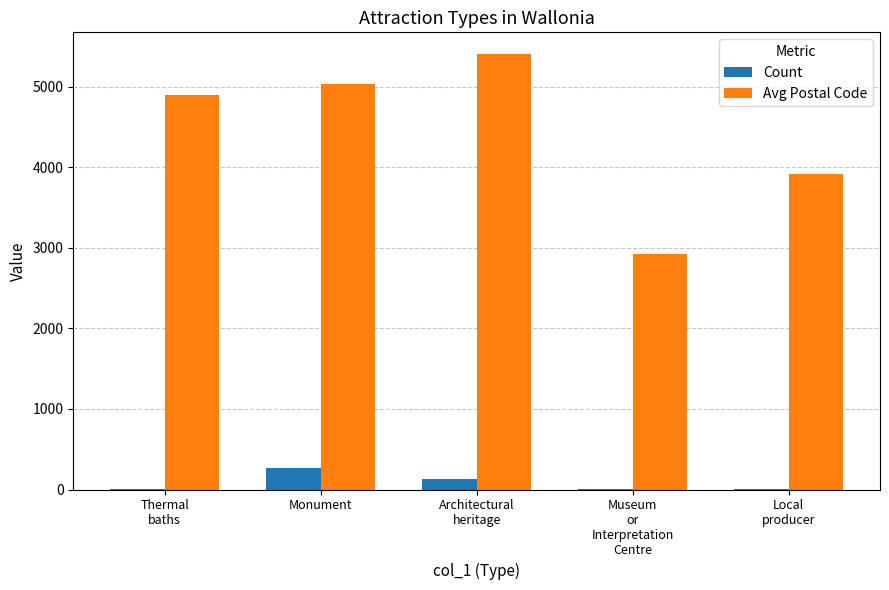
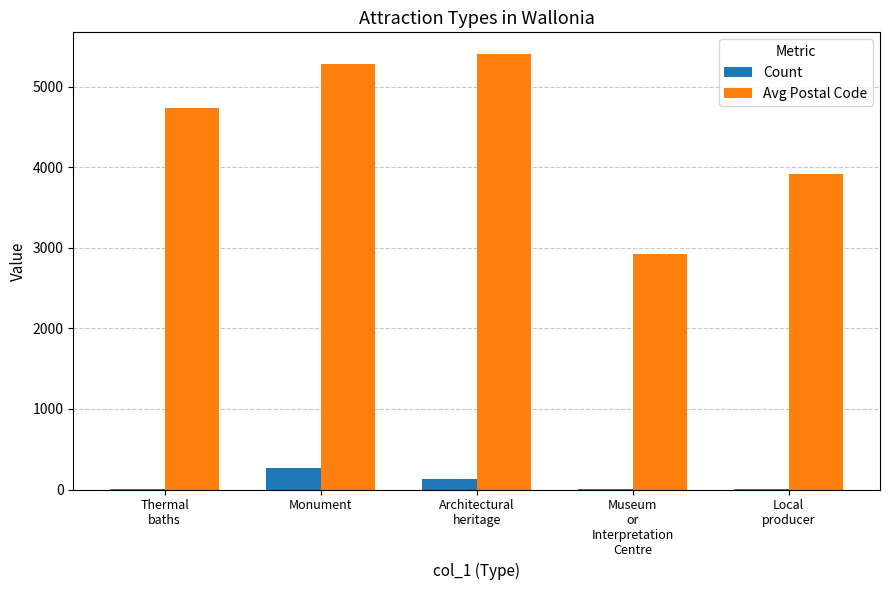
Avg Postal Code, Thermal baths: 4900 -> 4700
Avg Postal Code, Monument: 5000 -> 5300
